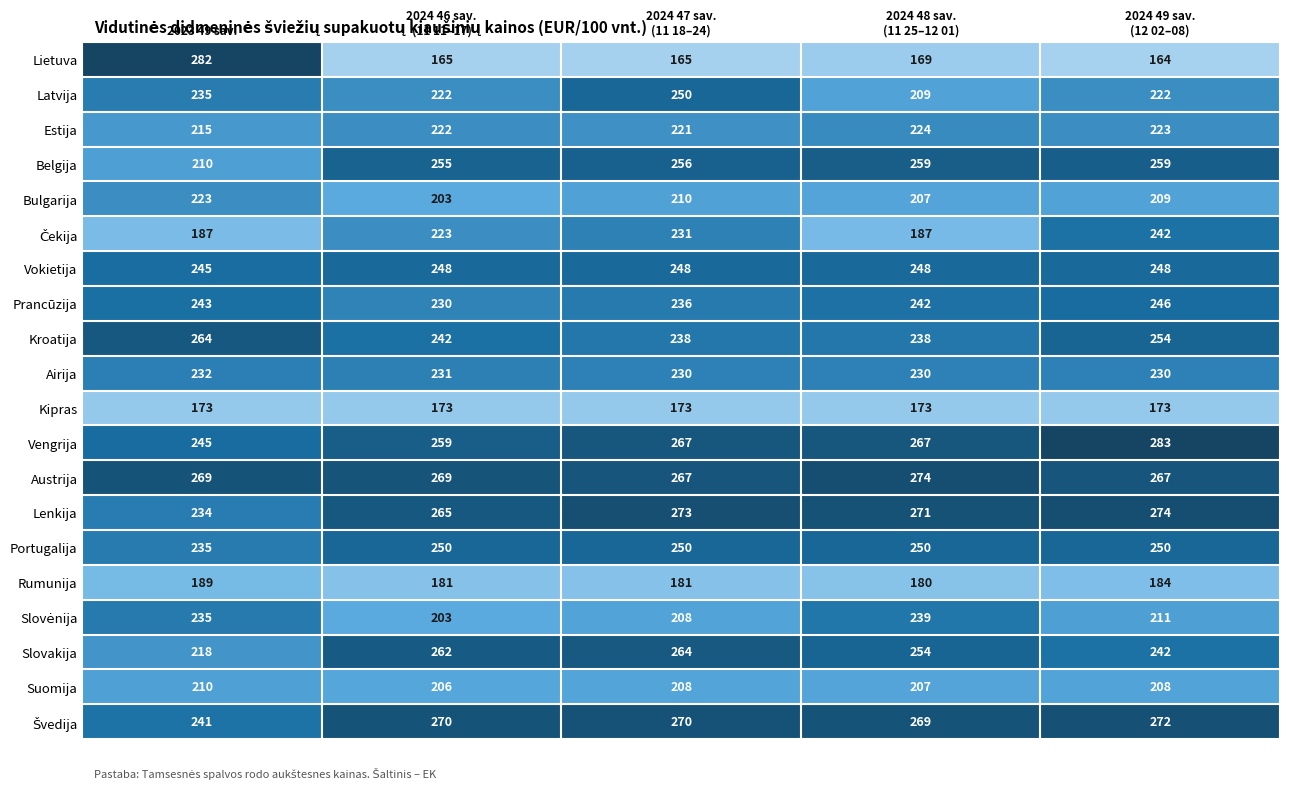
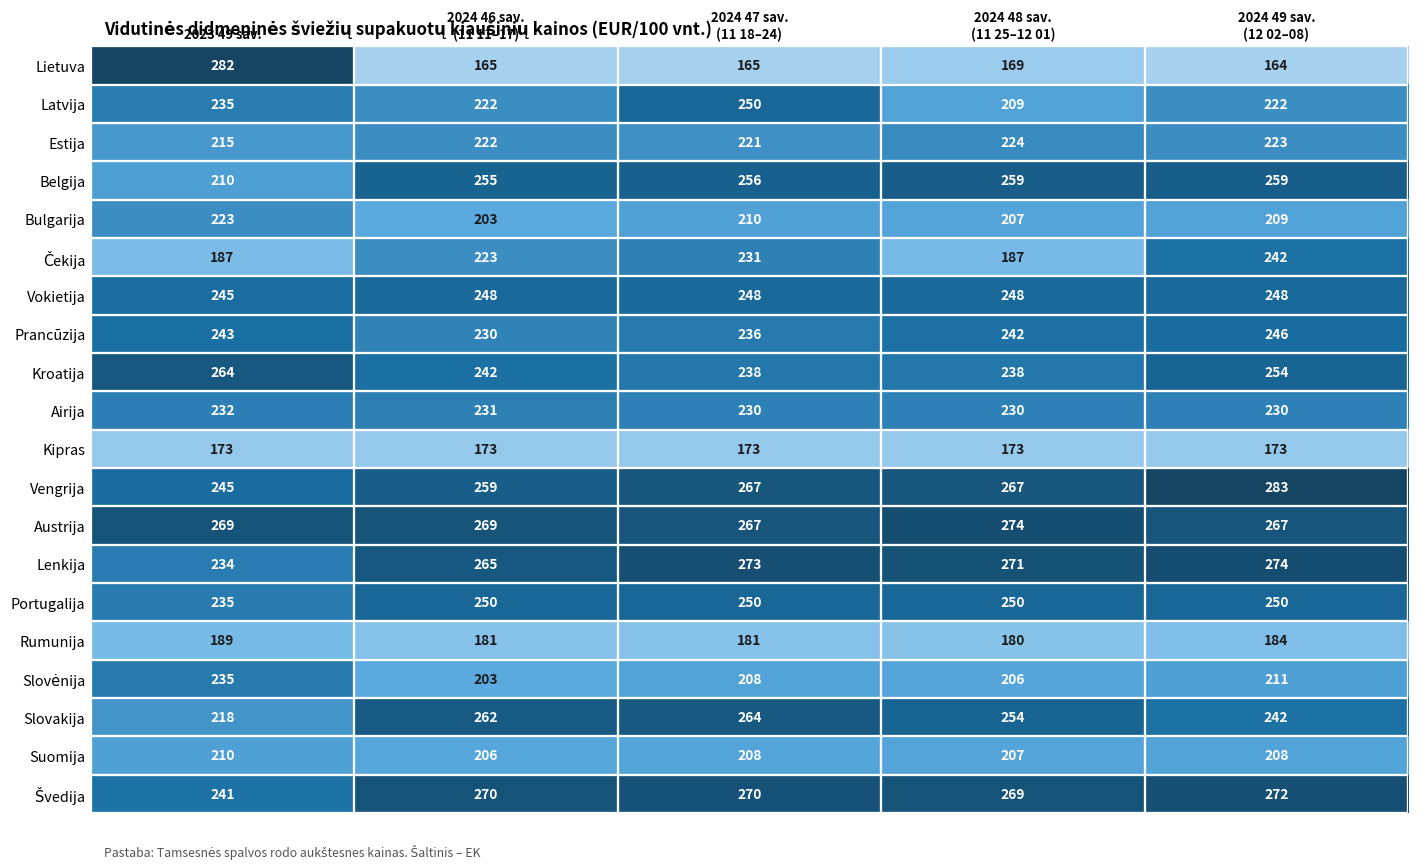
Slovėnija, 2024 48 sav. (11 25–12 01): 239 -> 206
